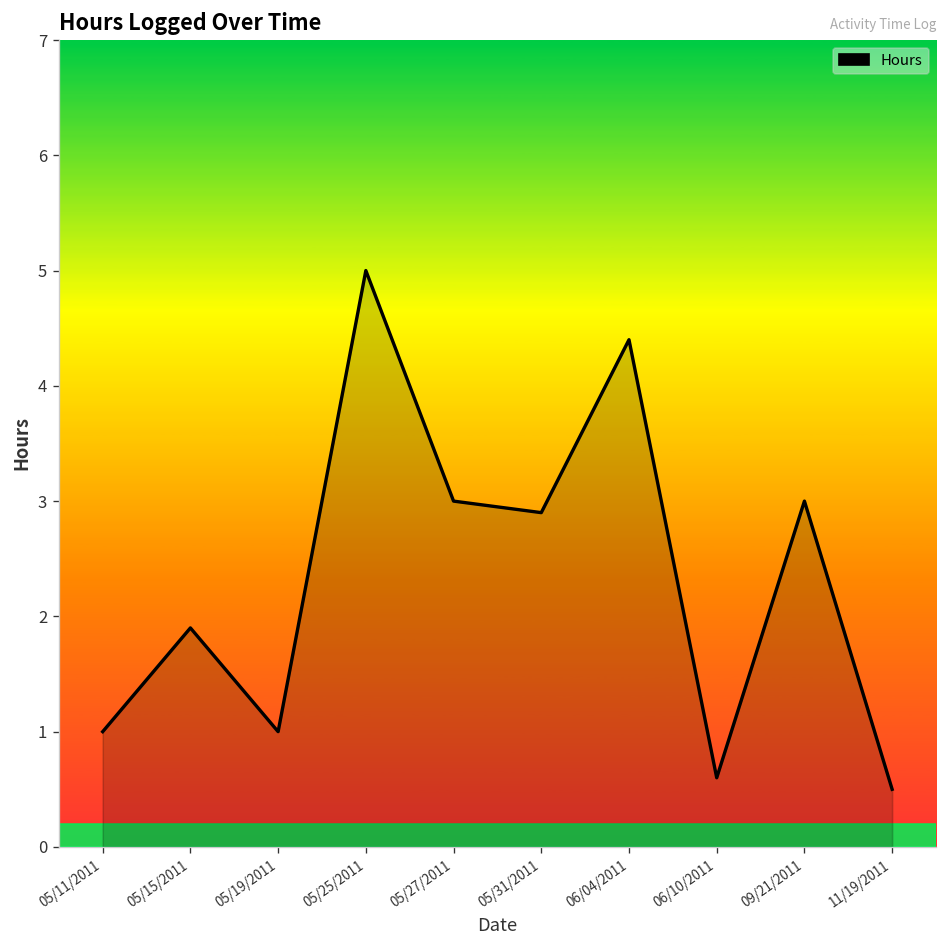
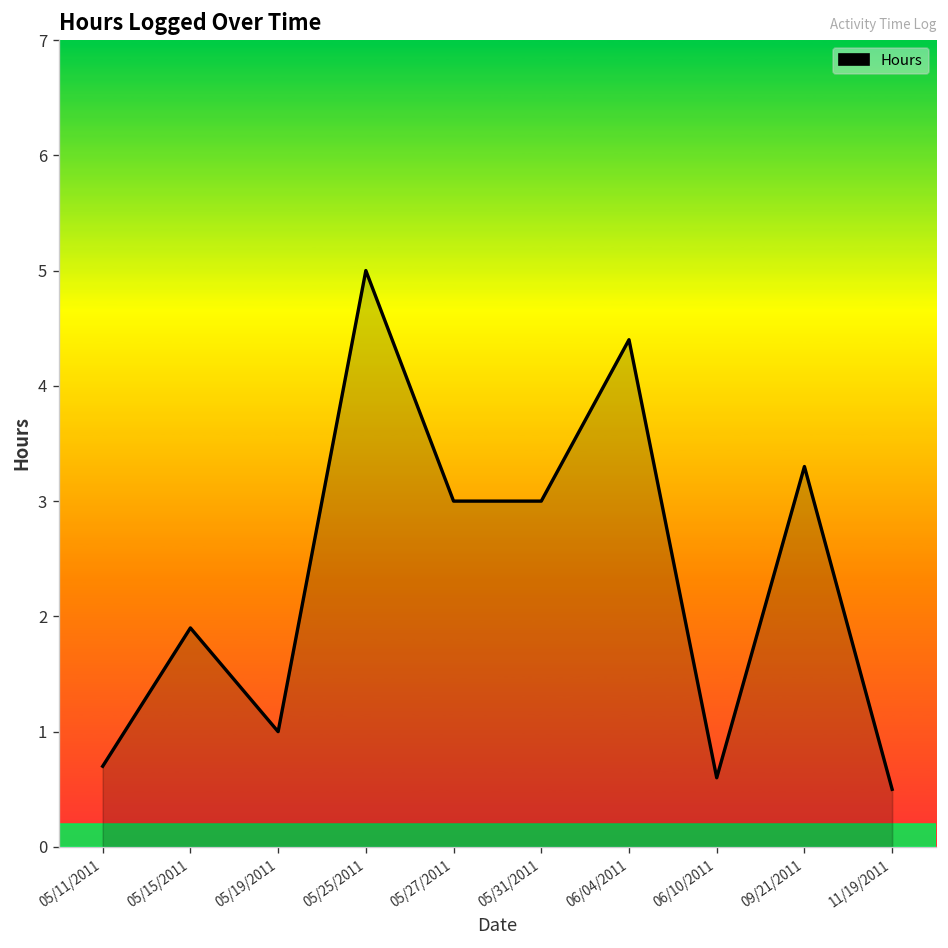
05/11/2011: 1.0 -> 0.7
05/31/2011: 2.9 -> 3.0
09/21/2011: 3.0 -> 3.3
